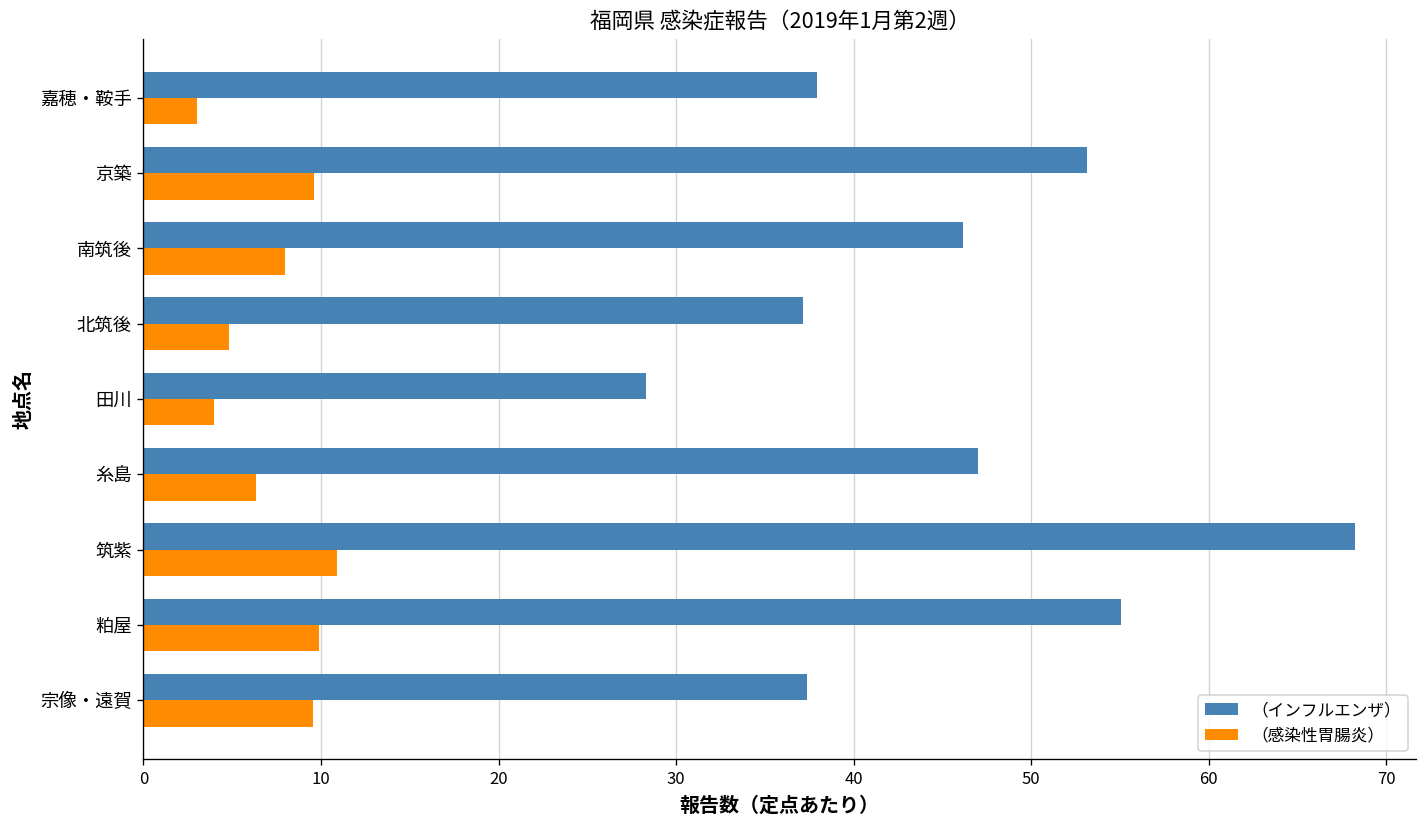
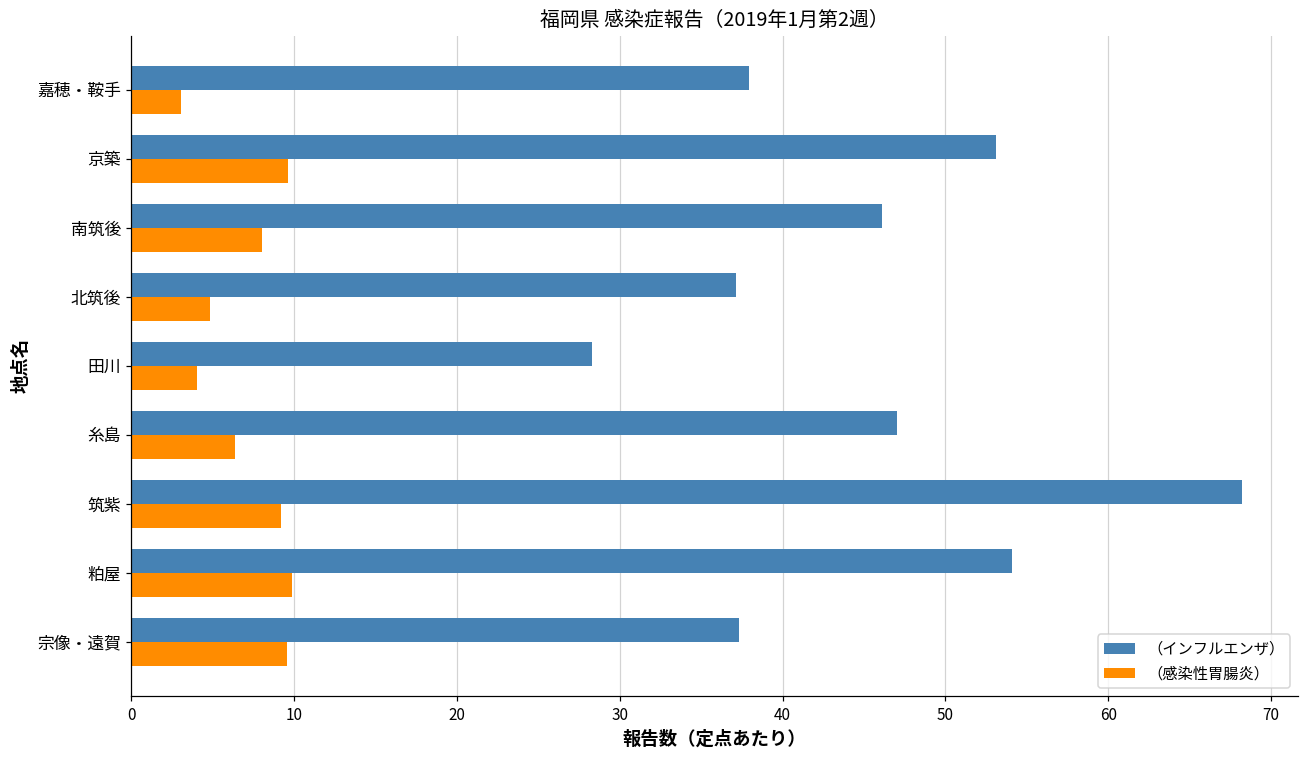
（感染性胃腸炎）, 筑紫: 10.9 -> 9.2
（インフルエンザ）, 粕屋: 55.0 -> 54.1
